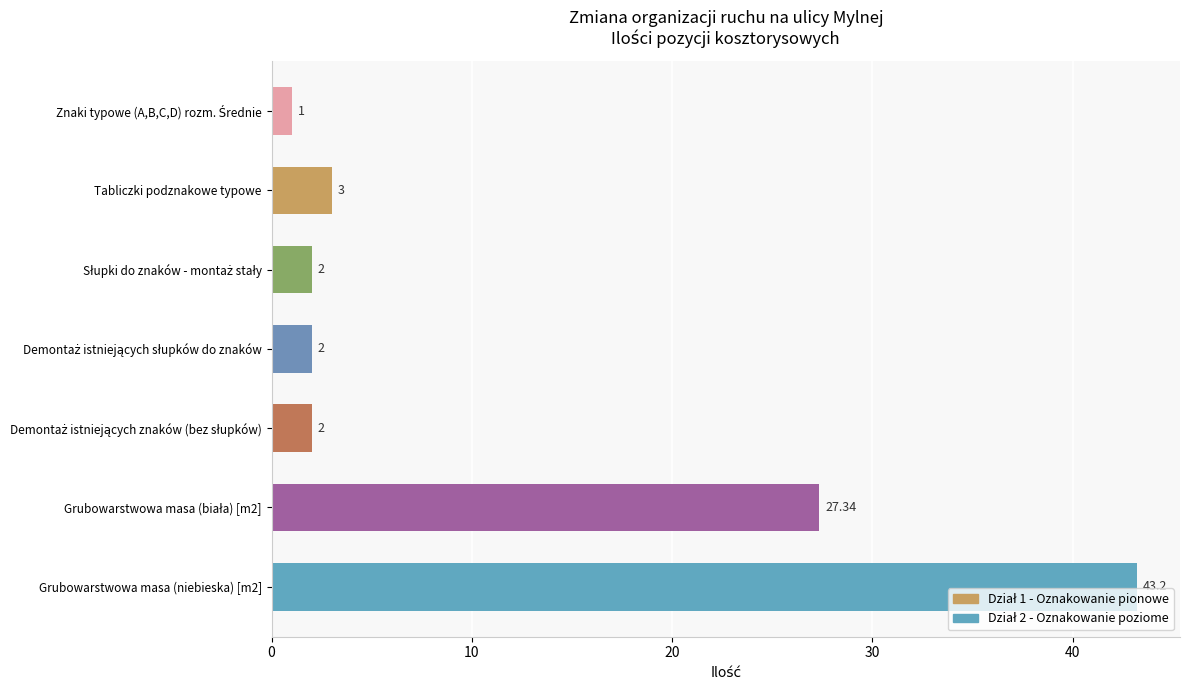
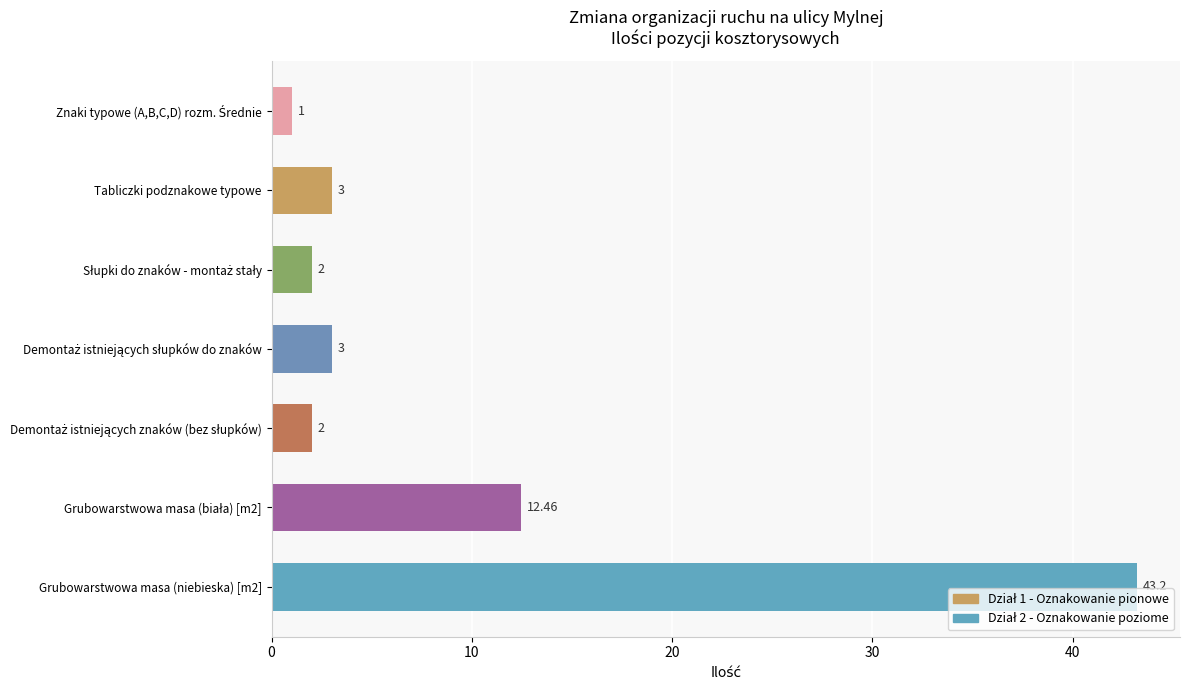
Demontaż istniejących słupków do znaków: 2 -> 3
Grubowarstwowa masa (biała) [m2]: 27.34 -> 12.46
